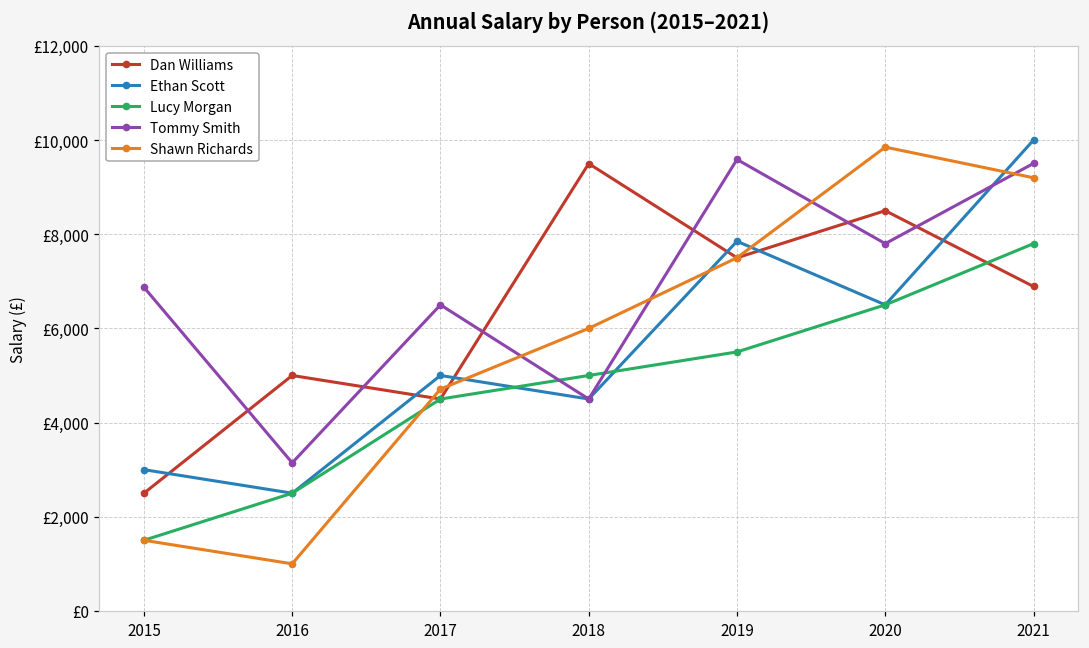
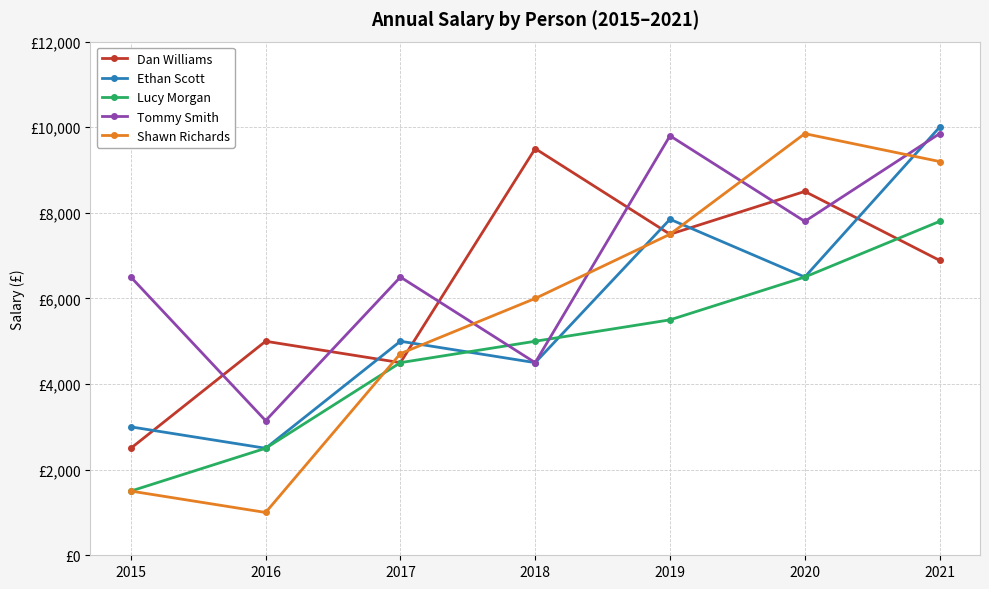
Tommy Smith, 2015: £6,900 -> £6,500
Tommy Smith, 2019: £9,600 -> £9,800
Tommy Smith, 2021: £9,500 -> £9,900
